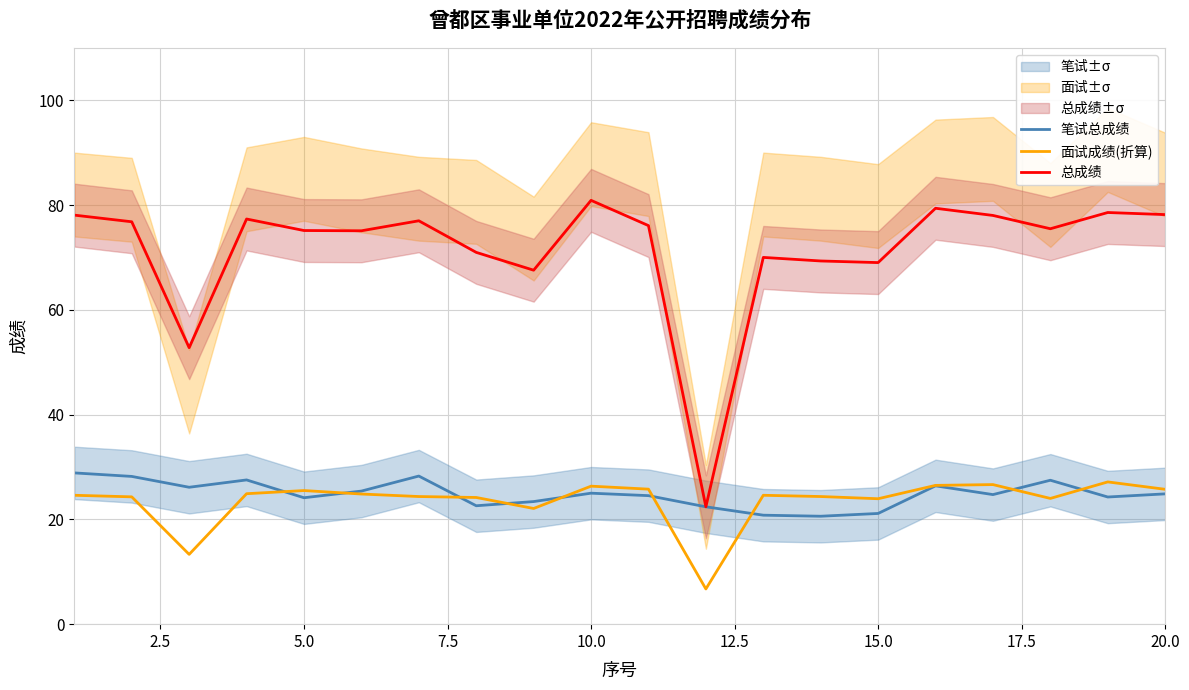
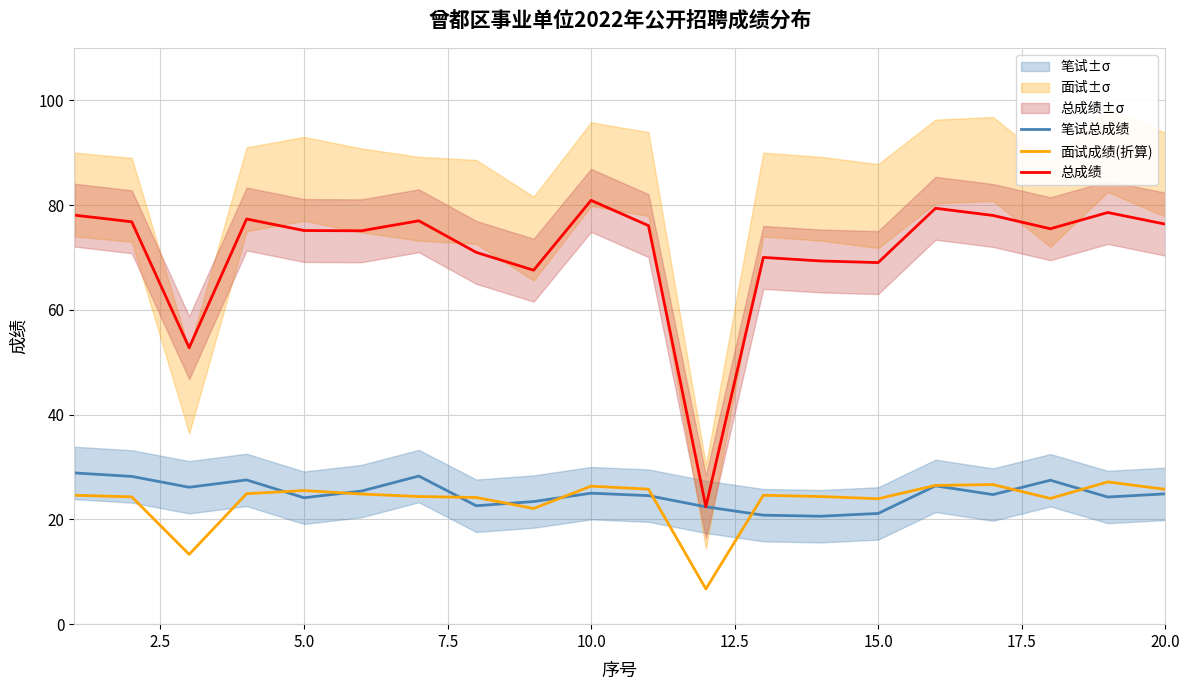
总成绩, 20.0: 78 -> 76
